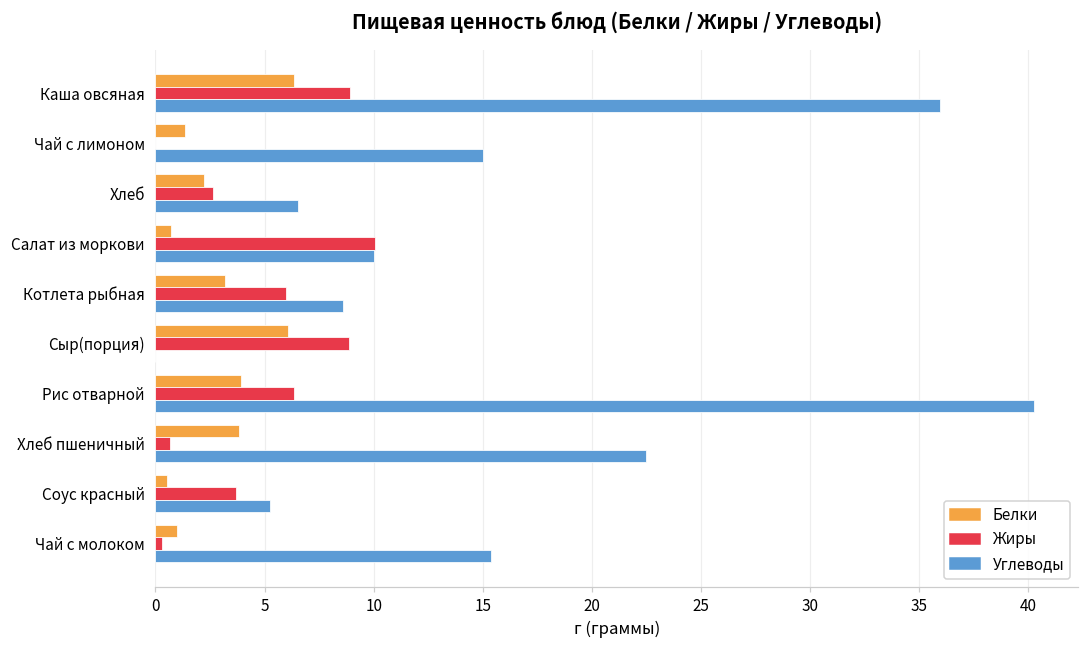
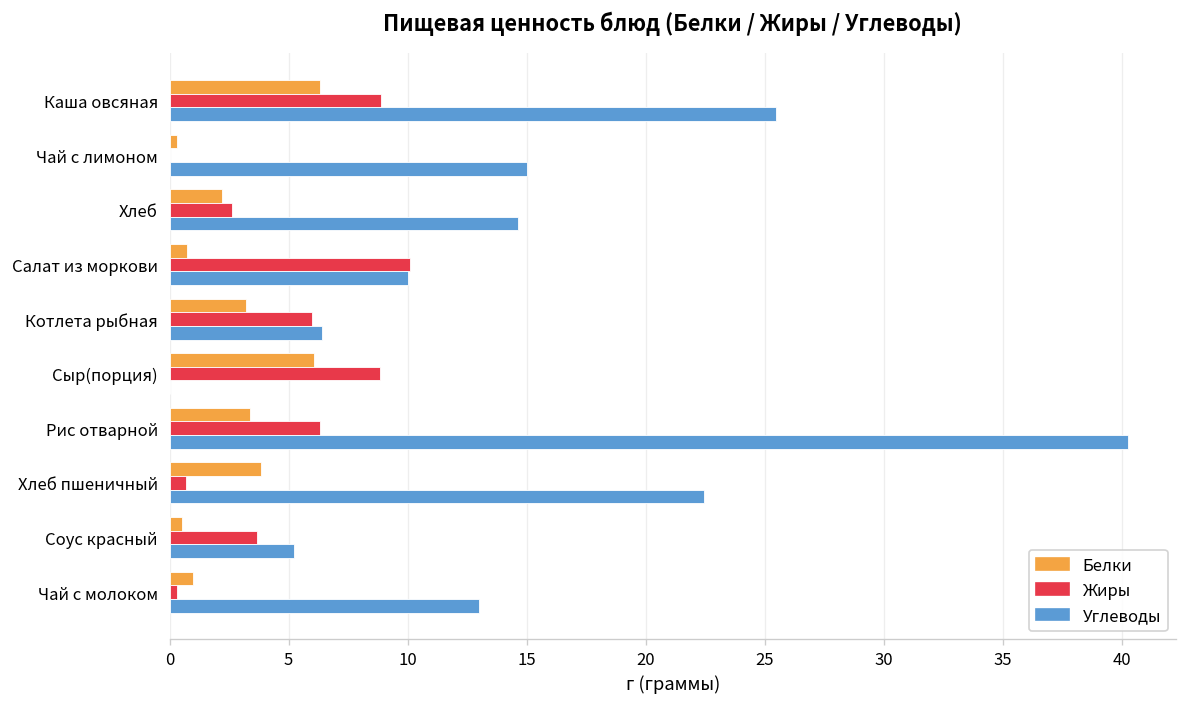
Углеводы, Каша овсяная: 36.0 -> 25.5
Белки, Чай с лимоном: 1.4 -> 0.3
Углеводы, Хлеб: 6.5 -> 14.6
Углеводы, Котлета рыбная: 8.6 -> 6.4
Белки, Рис отварной: 3.9 -> 3.4
Углеводы, Чай с молоком: 15.4 -> 13.0
